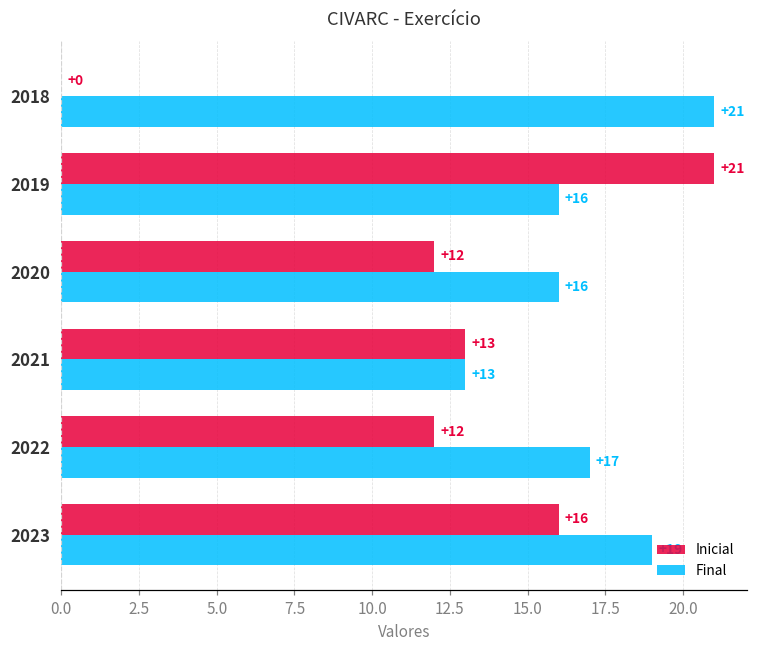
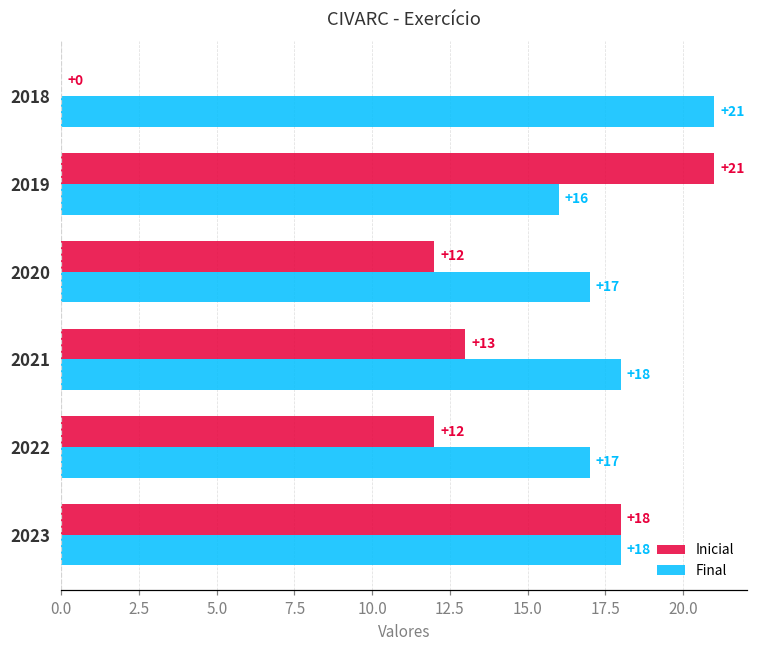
Final, 2020: +16 -> +17
Final, 2021: +13 -> +18
Inicial, 2023: +16 -> +18
Final, 2023: +19 -> +18
